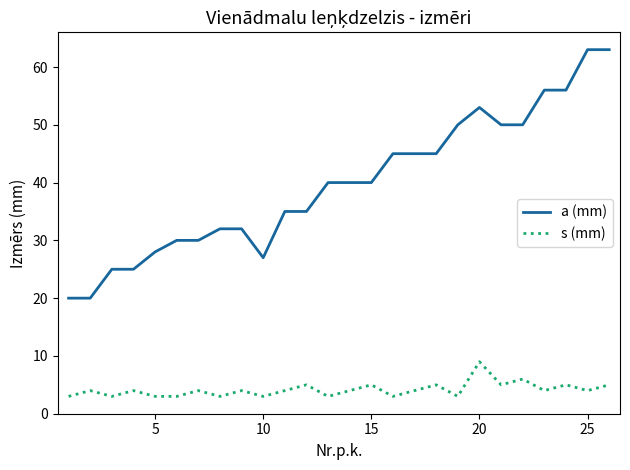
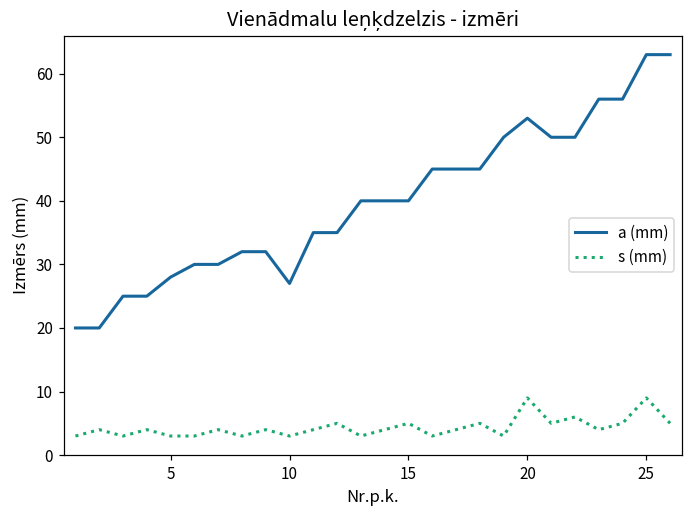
s (mm), 25: 4 -> 9
